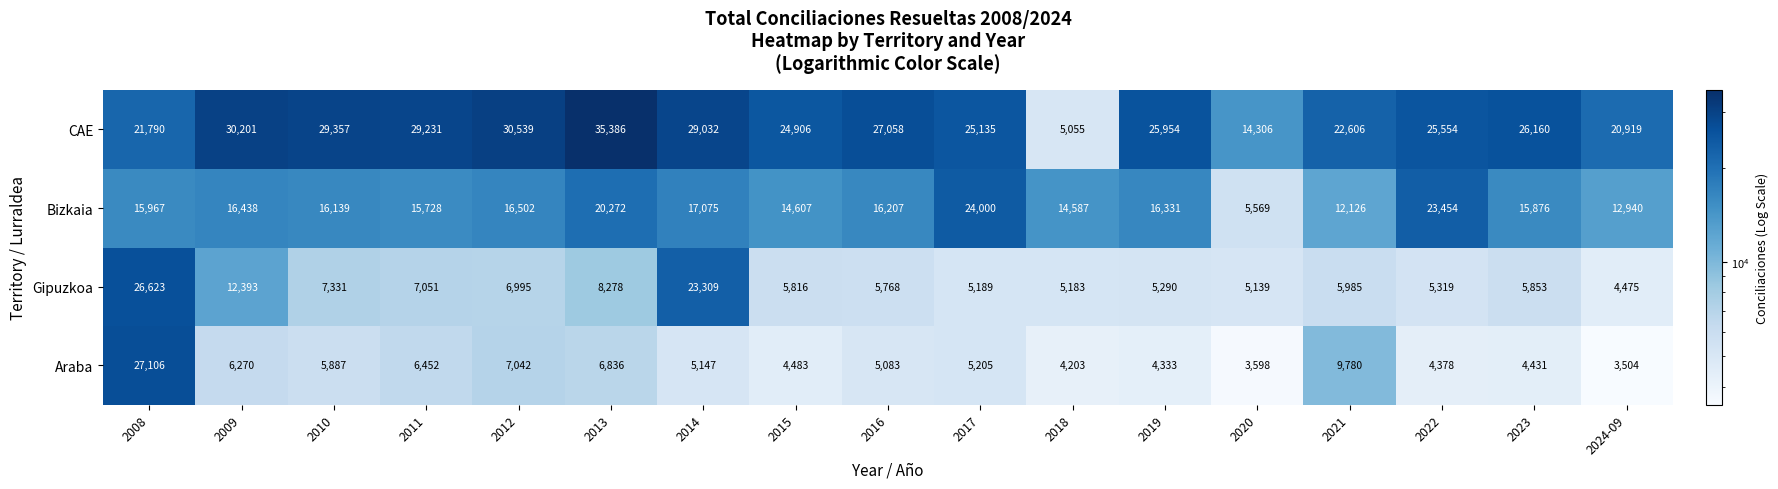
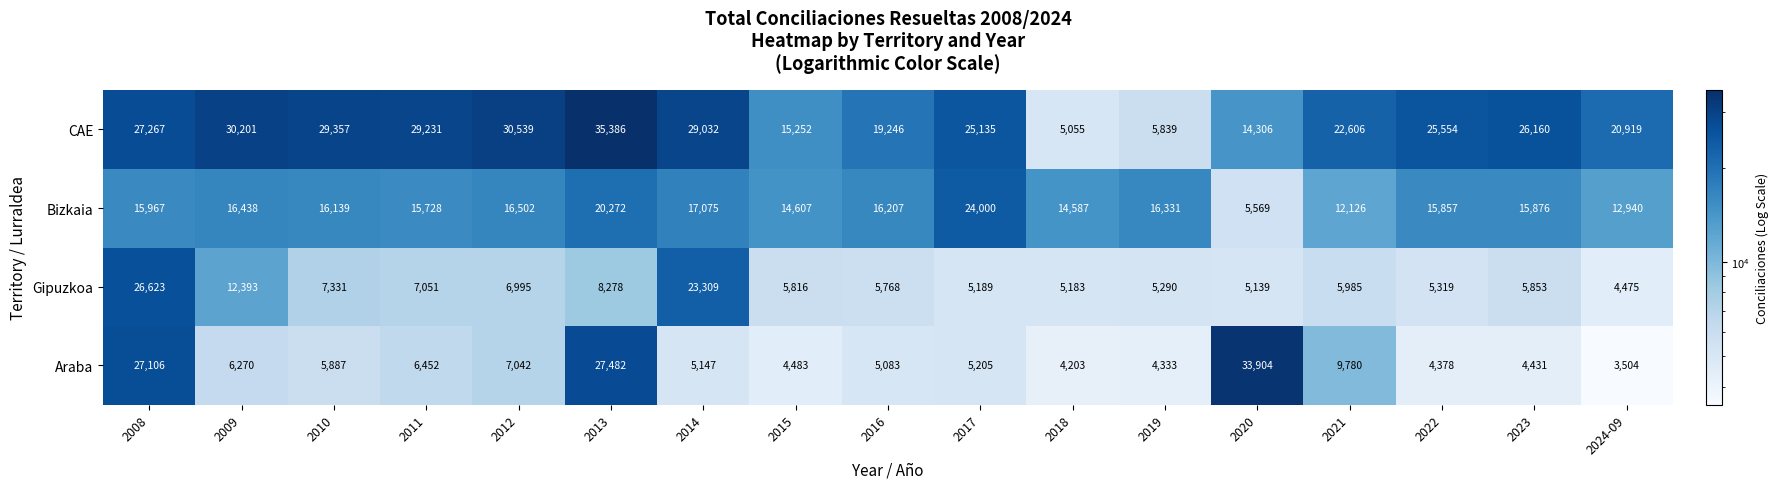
CAE, 2008: 21,790 -> 27,267
CAE, 2015: 24,906 -> 15,252
CAE, 2016: 27,058 -> 19,246
CAE, 2019: 25,954 -> 5,839
Bizkaia, 2022: 23,454 -> 15,857
Araba, 2013: 6,836 -> 27,482
Araba, 2020: 3,598 -> 33,904
